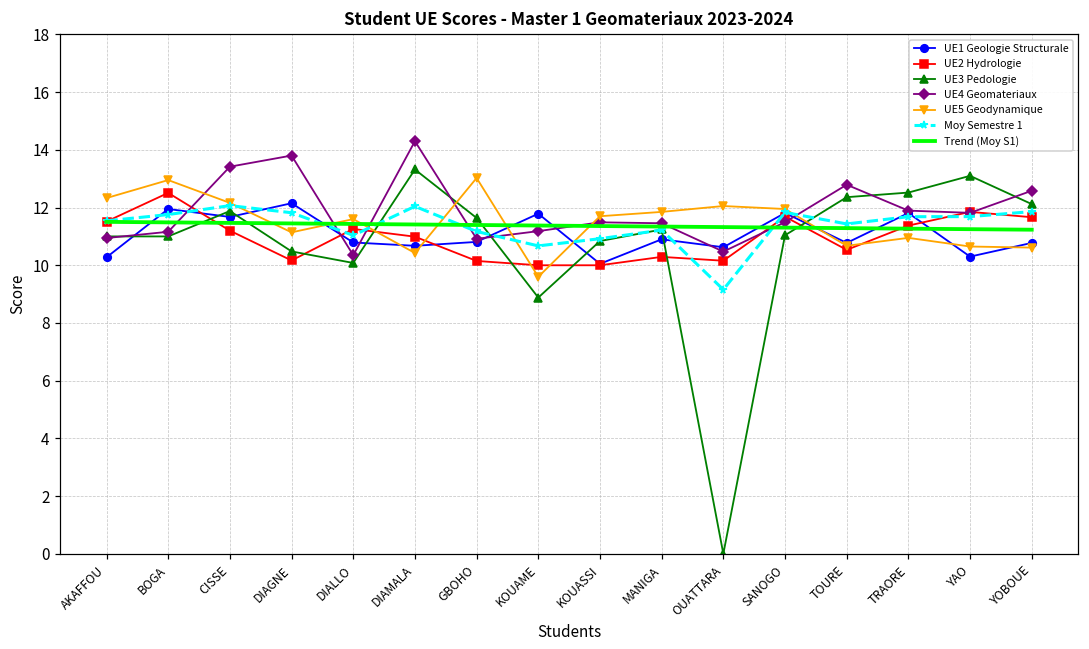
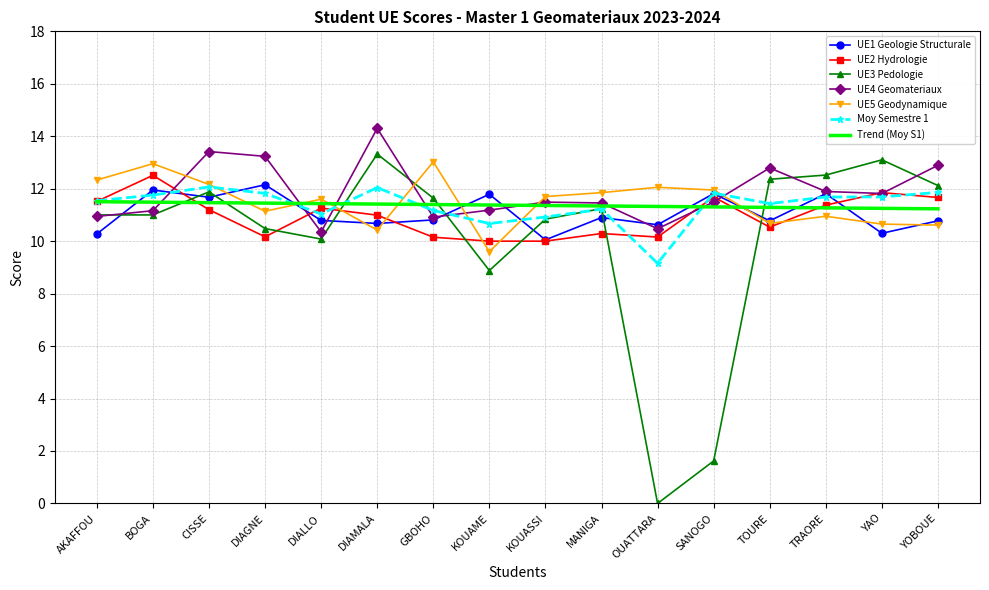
UE4 Geomateriaux, DIAGNE: 13.8 -> 13.2
UE3 Pedologie, SANOGO: 11.0 -> 1.6
UE4 Geomateriaux, YOBOUE: 12.6 -> 12.9
